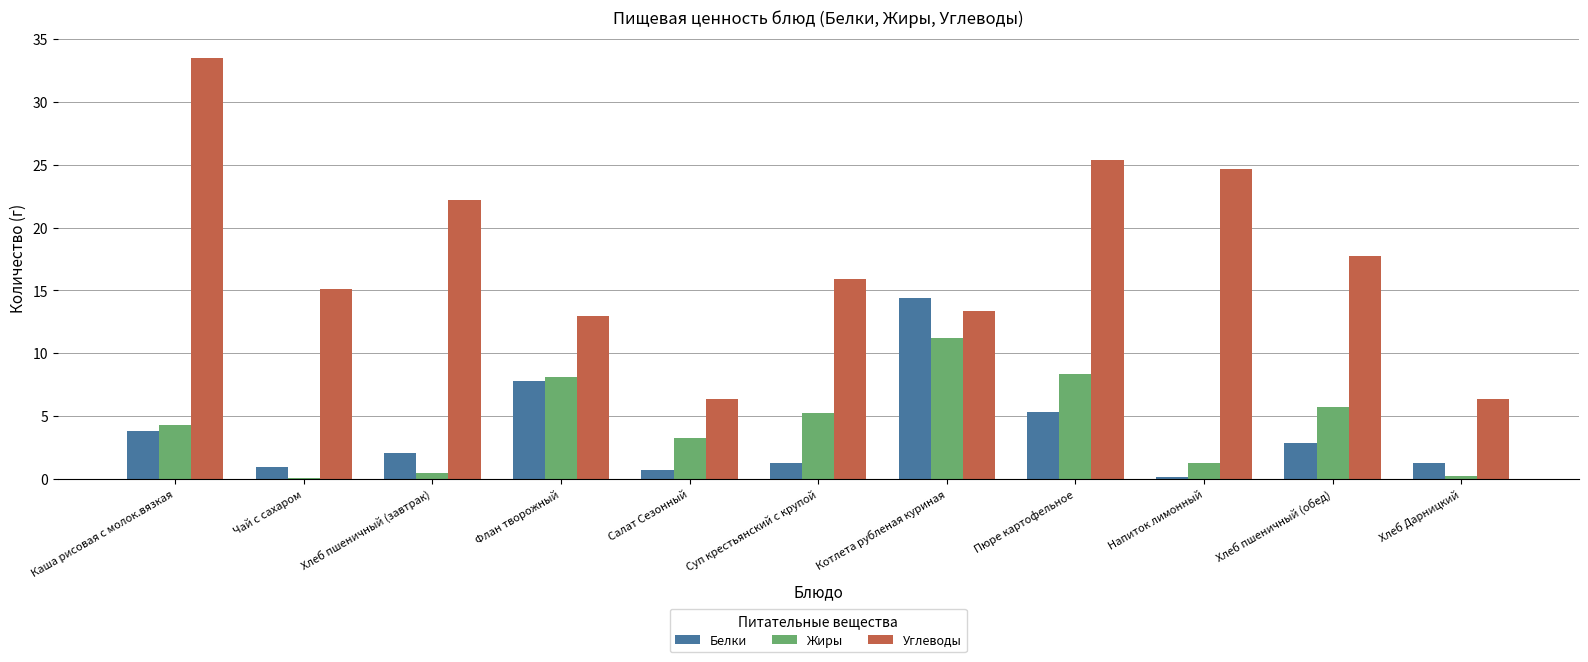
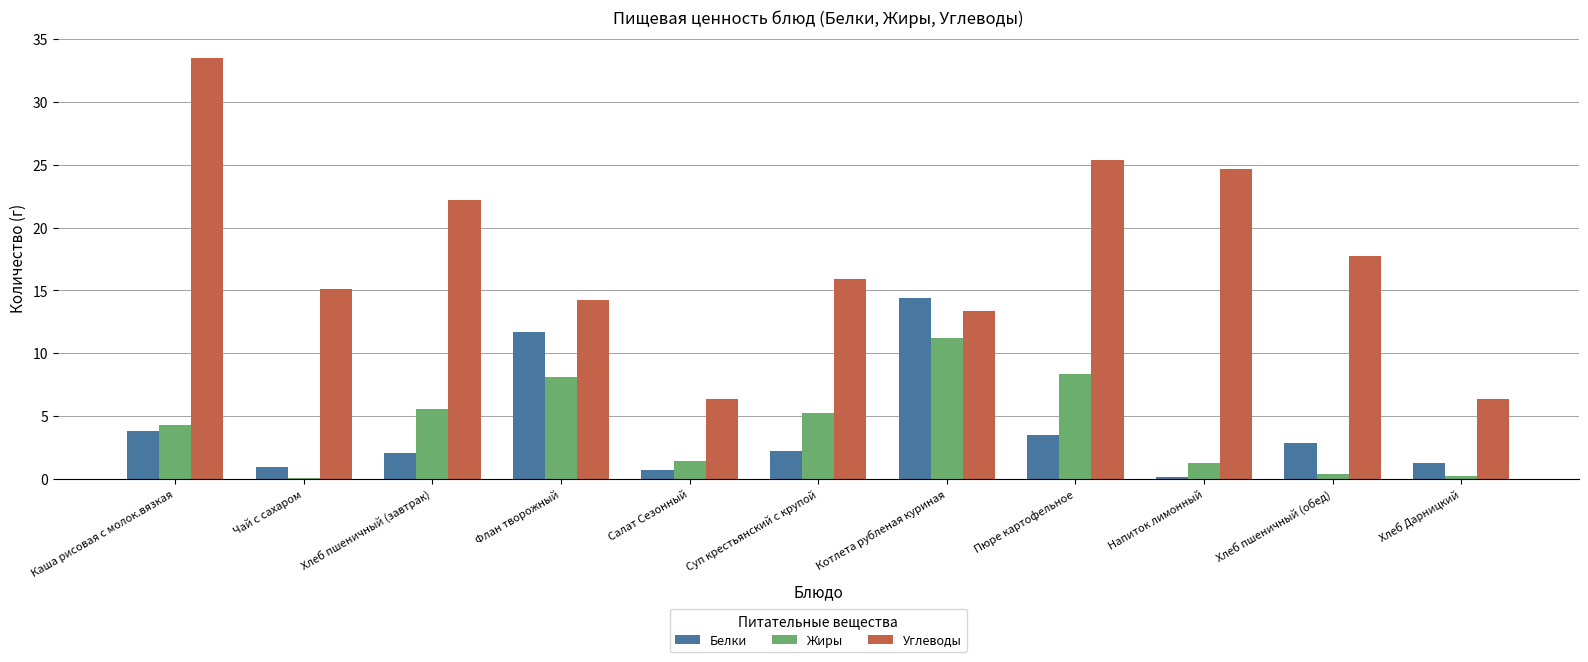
Жиры, Хлеб пшеничный (завтрак): 0.4 -> 5.6
Белки, Флан творожный: 7.8 -> 11.7
Углеводы, Флан творожный: 12.9 -> 14.2
Жиры, Салат Сезонный: 3.2 -> 1.4
Белки, Суп крестьянский с крупой: 1.2 -> 2.2
Белки, Пюре картофельное: 5.3 -> 3.5
Жиры, Хлеб пшеничный (обед): 5.7 -> 0.4
